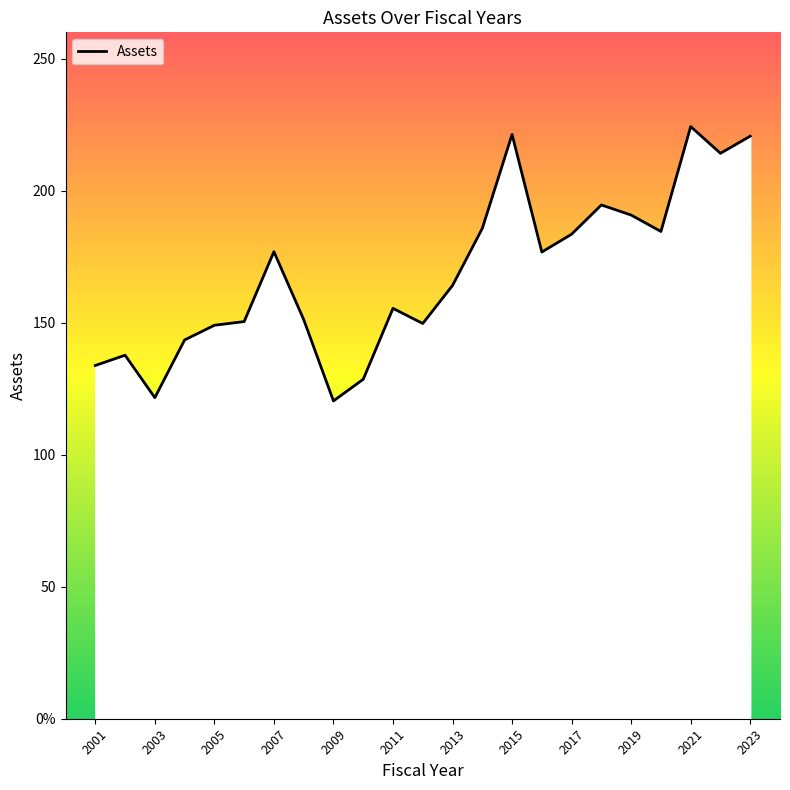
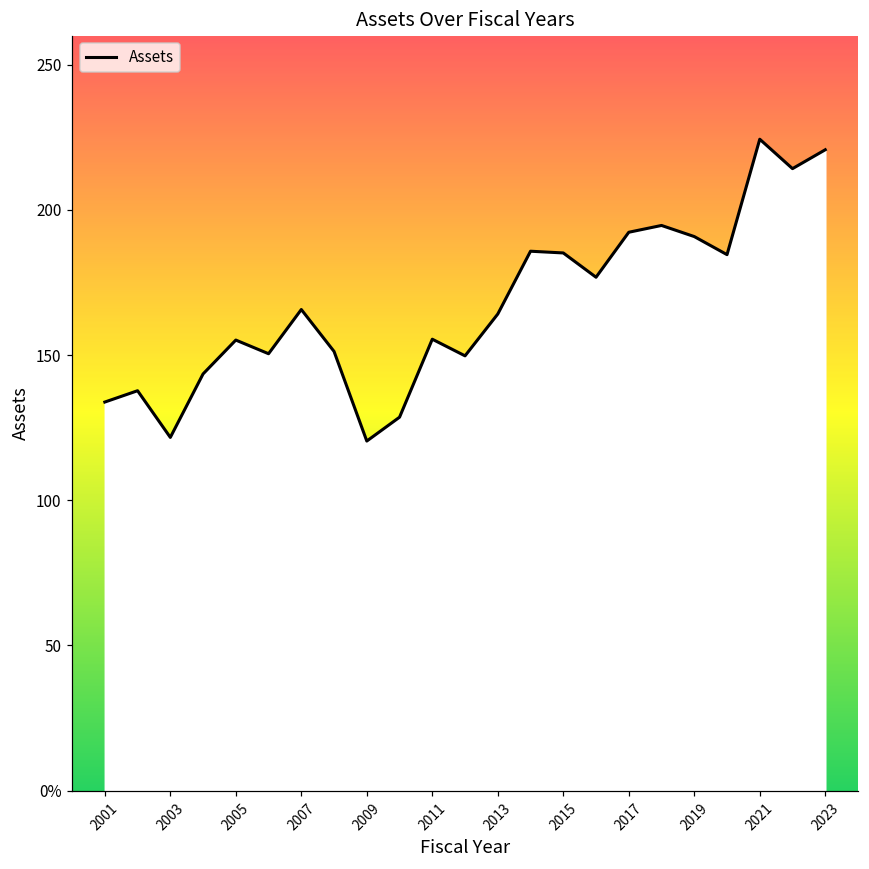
2005: 149 -> 155
2007: 177 -> 166
2015: 221 -> 185
2017: 184 -> 192
